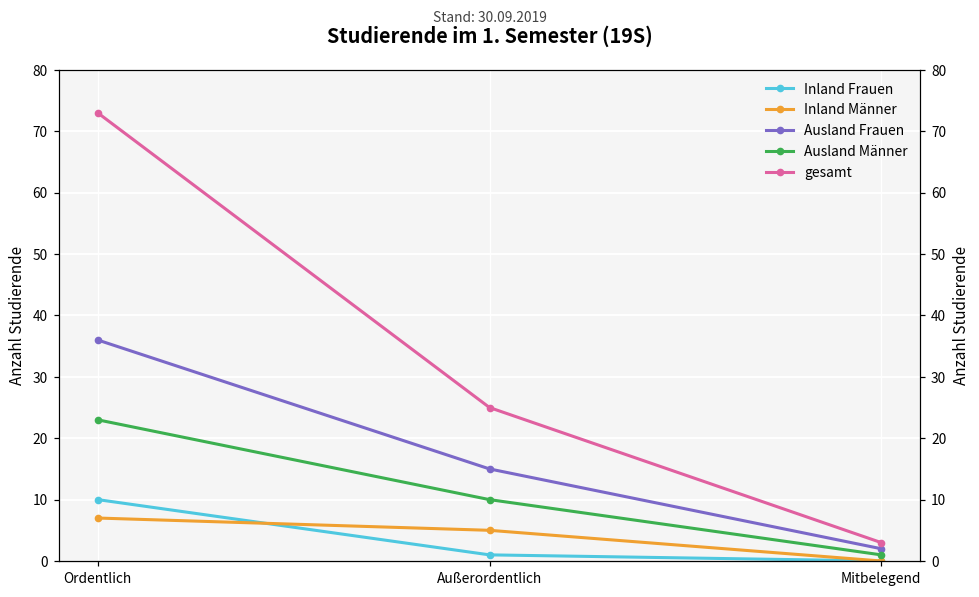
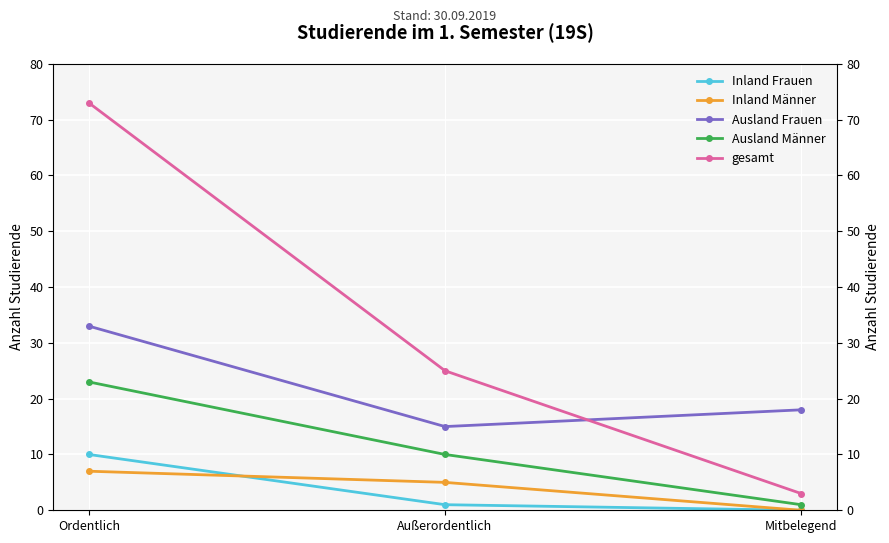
Ausland Frauen, Ordentlich: 36 -> 33
Ausland Frauen, Mitbelegend: 2 -> 18
